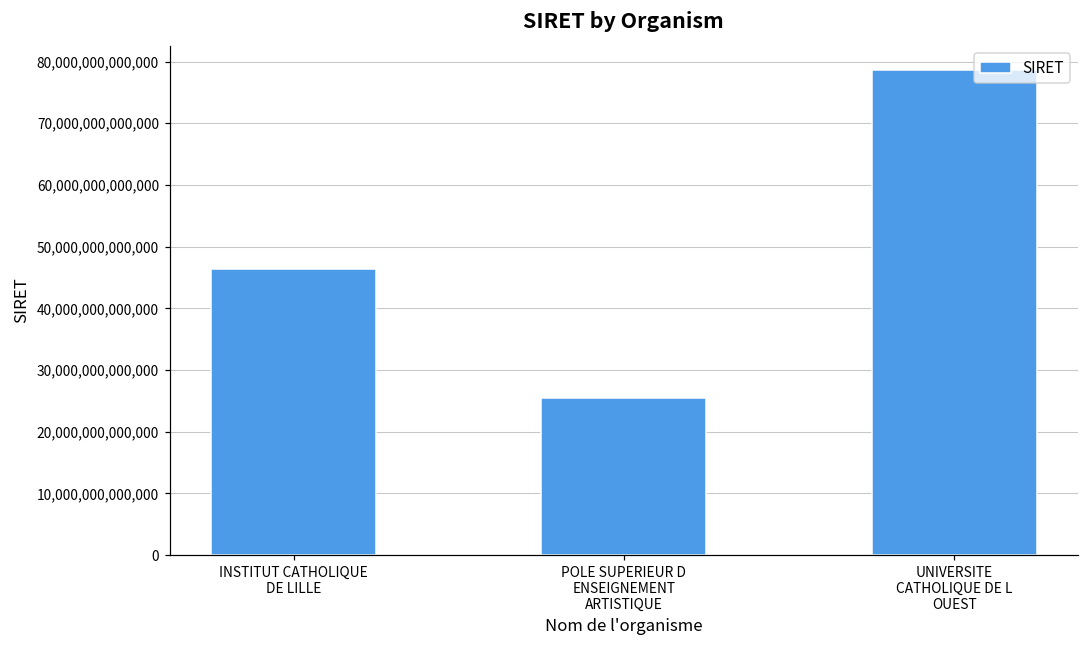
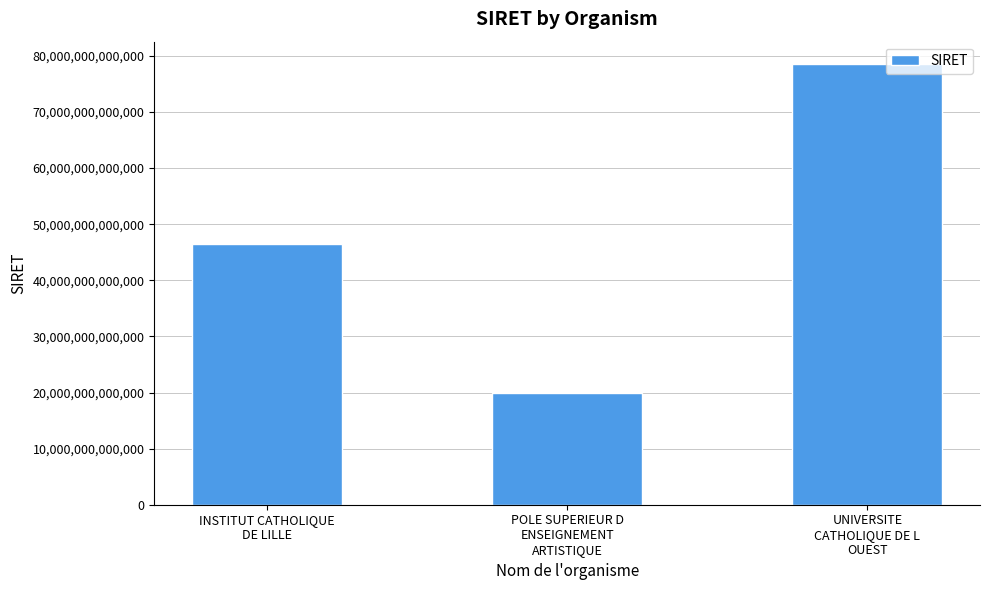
POLE SUPERIEUR D ENSEIGNEMENT ARTISTIQUE: 25,000,000,000,000 -> 20,000,000,000,000
